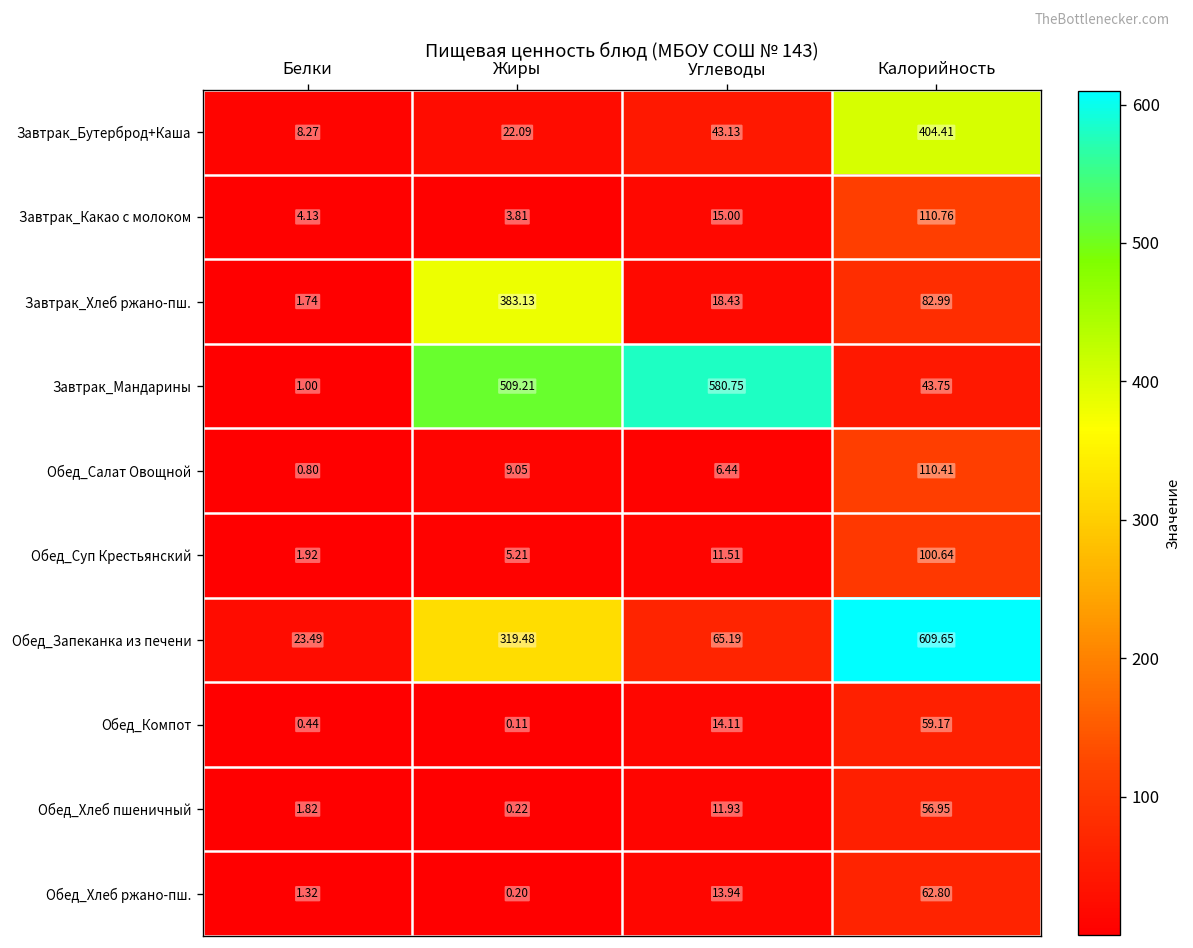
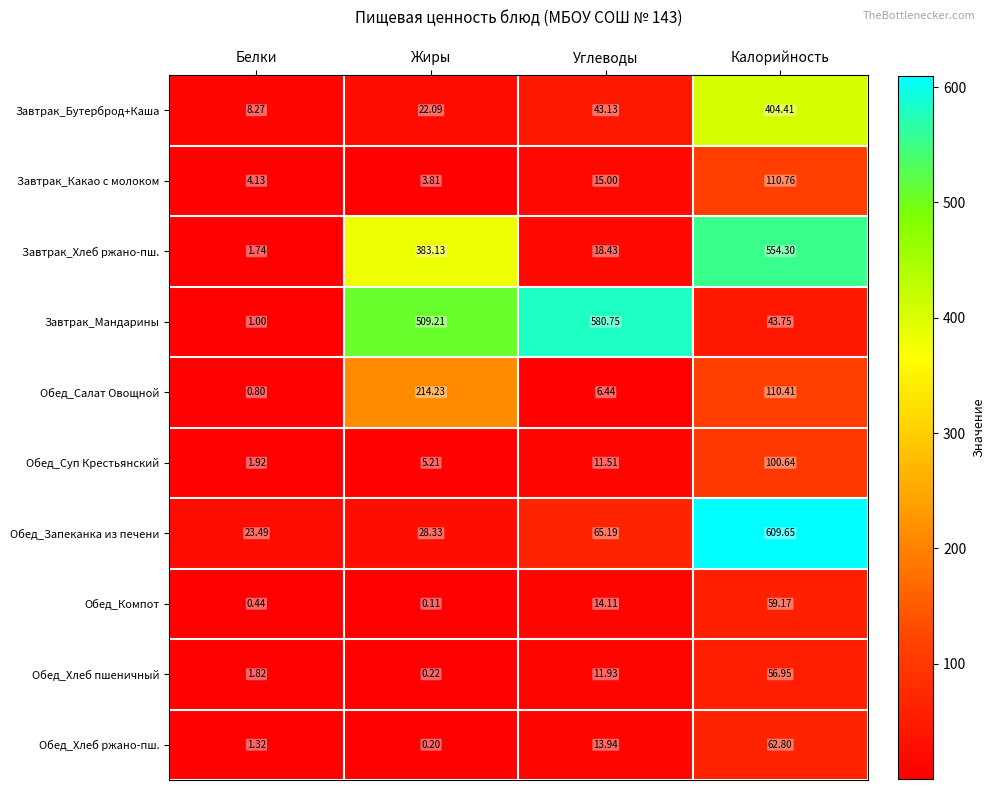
Завтрак_Хлеб ржано-пш., Калорийность: 82.99 -> 554.30
Обед_Салат Овощной, Жиры: 9.05 -> 214.23
Обед_Запеканка из печени, Жиры: 319.48 -> 28.33
